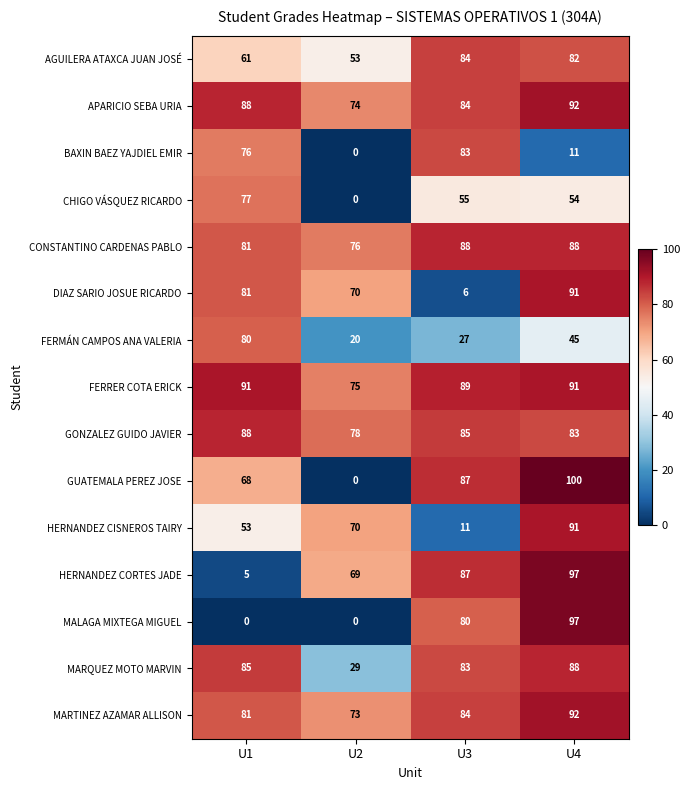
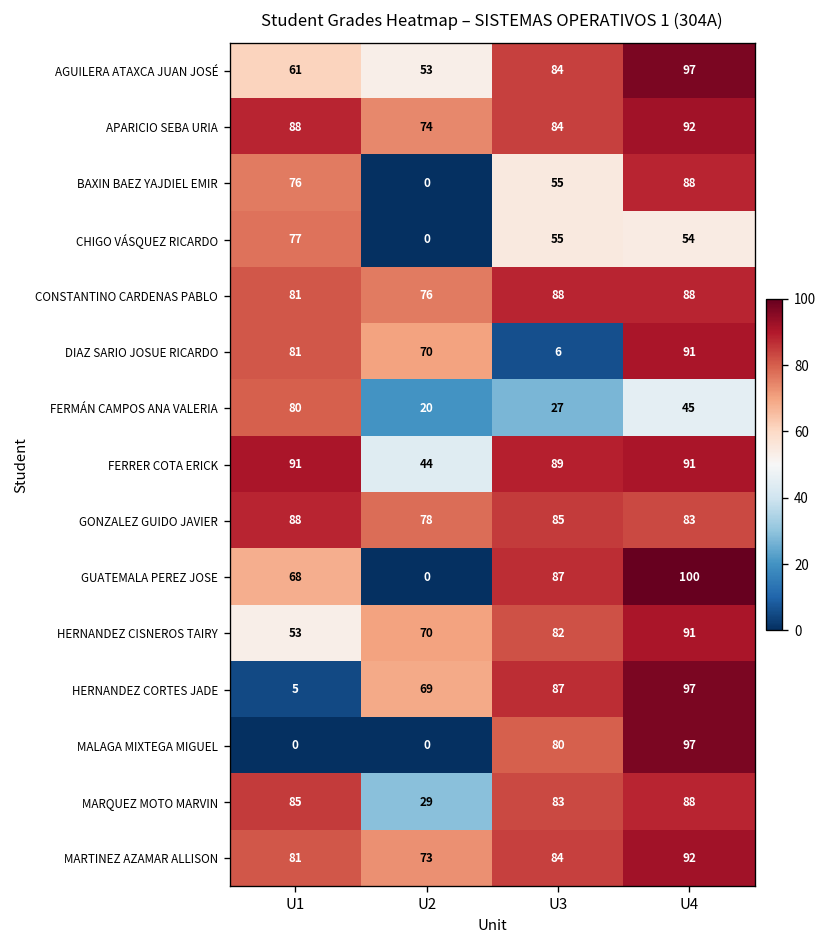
AGUILERA ATAXCA JUAN JOSÉ, U4: 82 -> 97
BAXIN BAEZ YAJDIEL EMIR, U3: 83 -> 55
BAXIN BAEZ YAJDIEL EMIR, U4: 11 -> 88
FERRER COTA ERICK, U2: 75 -> 44
HERNANDEZ CISNEROS TAIRY, U3: 11 -> 82
